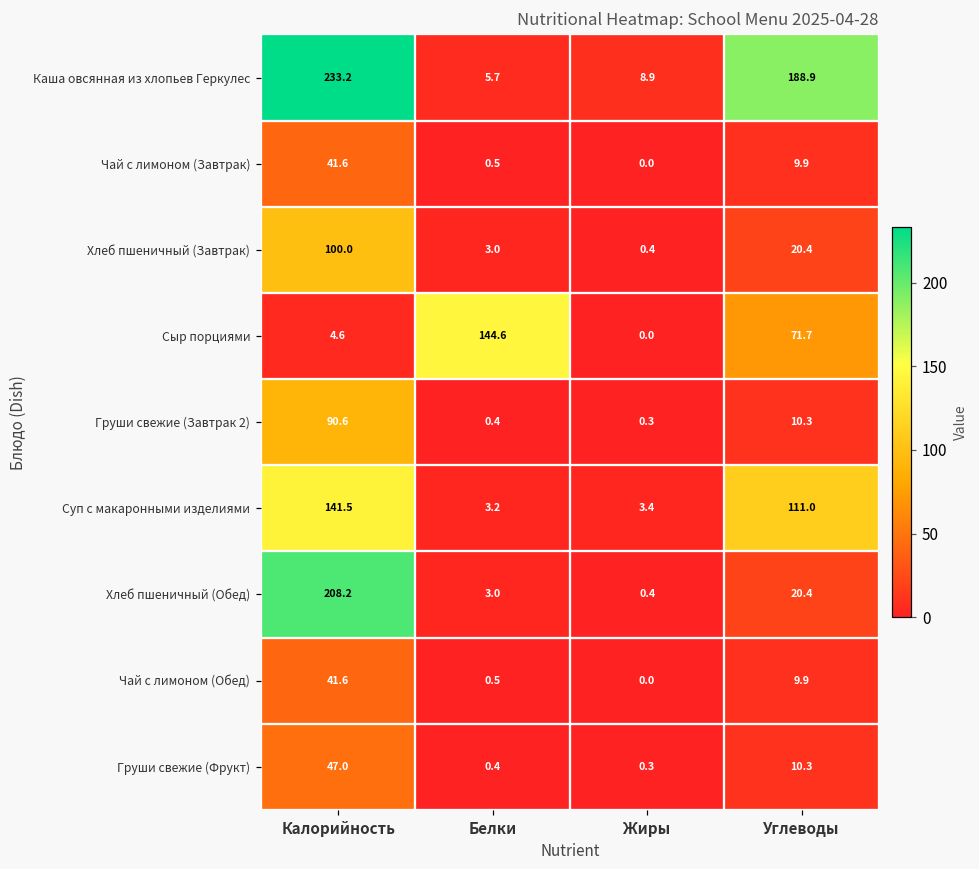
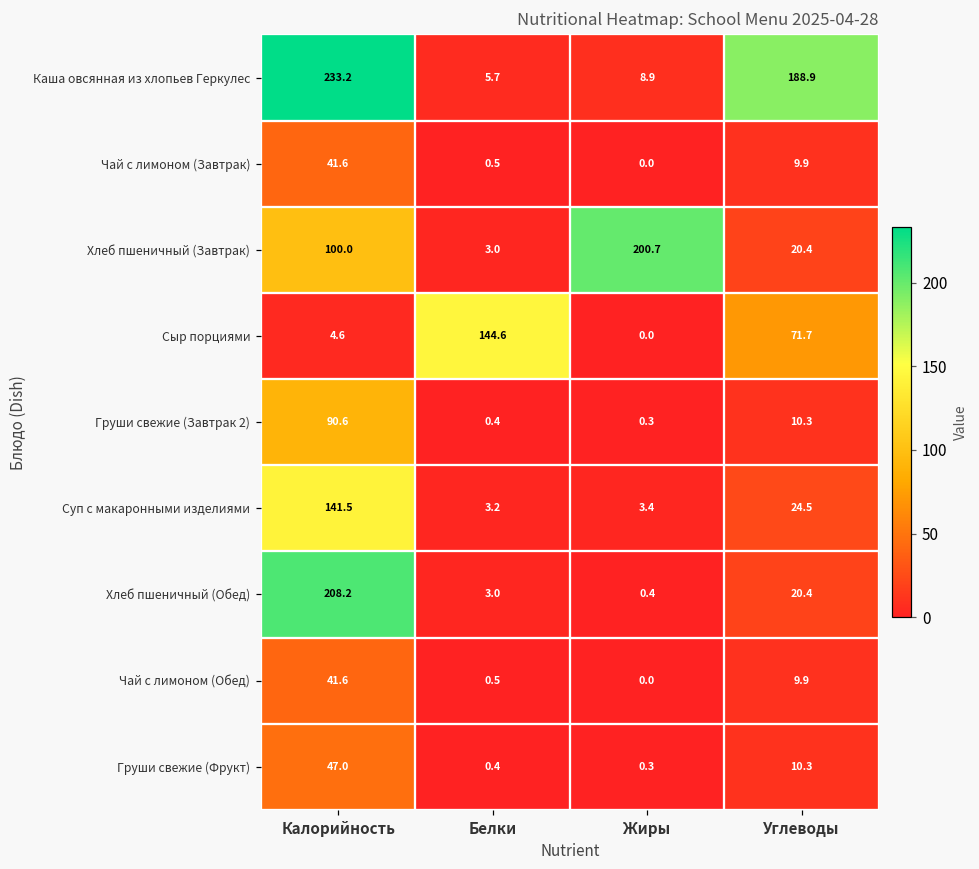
Хлеб пшеничный (Завтрак), Жиры: 0.4 -> 200.7
Суп с макаронными изделиями, Углеводы: 111.0 -> 24.5
